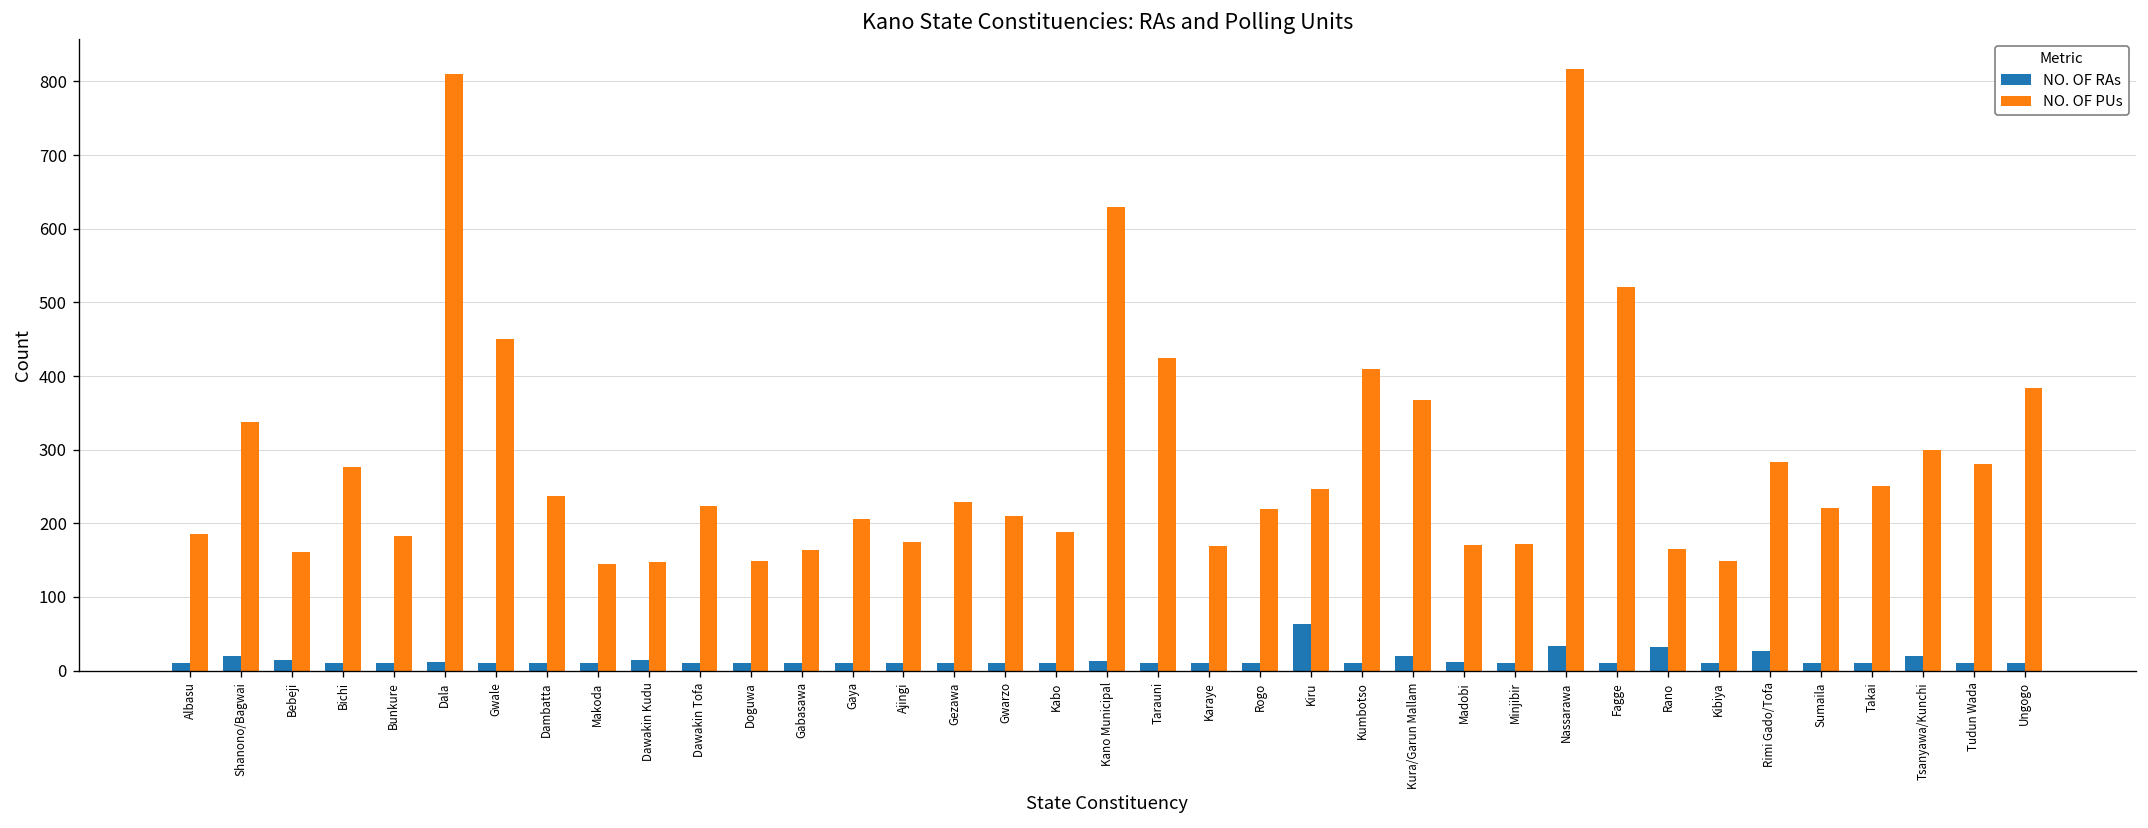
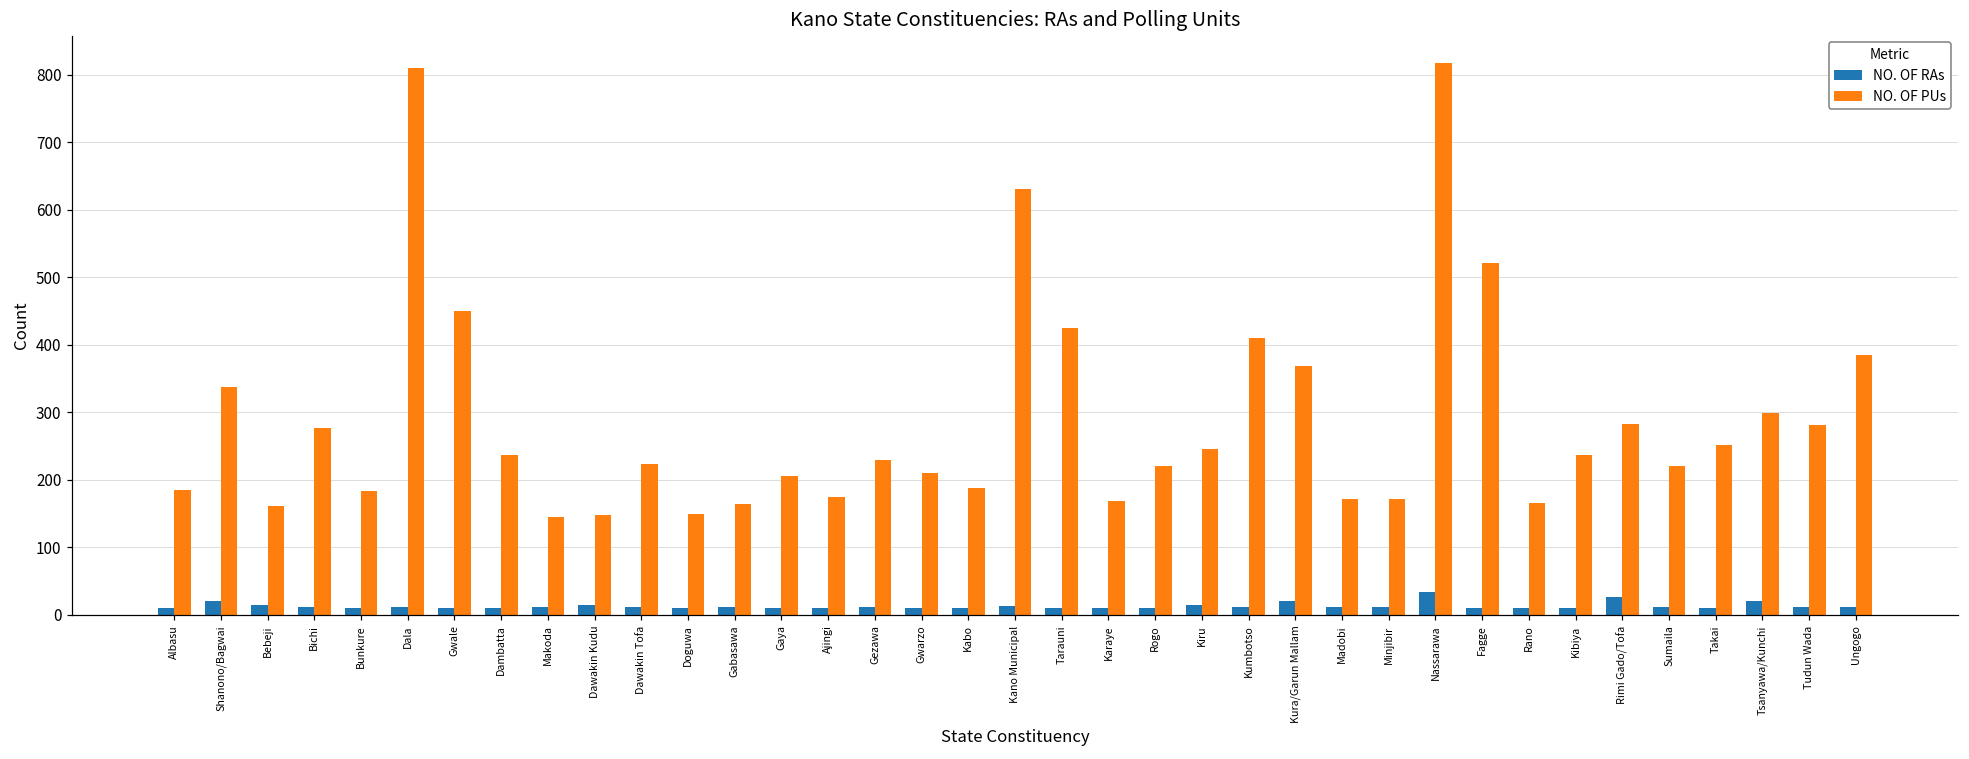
NO. OF RAs, Kiru: 60 -> 20
NO. OF RAs, Rano: 30 -> 10
NO. OF PUs, Kibiya: 150 -> 240
